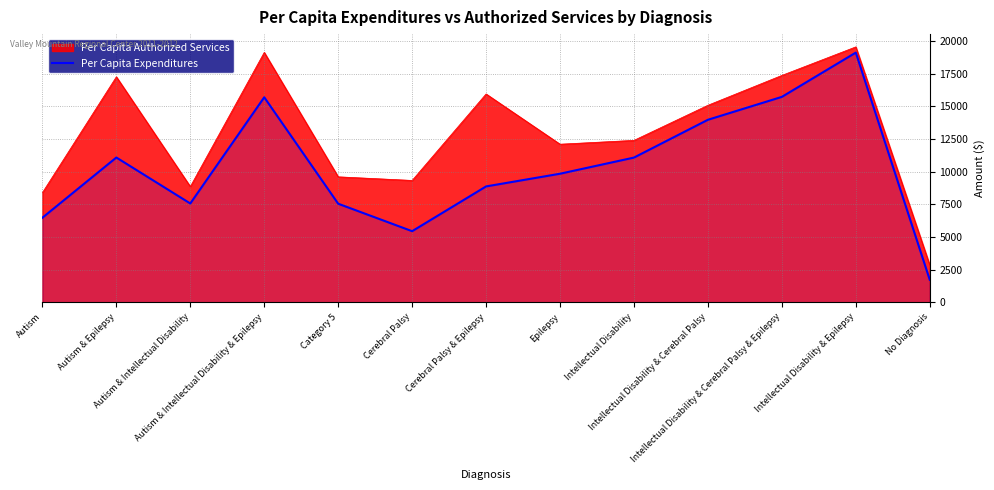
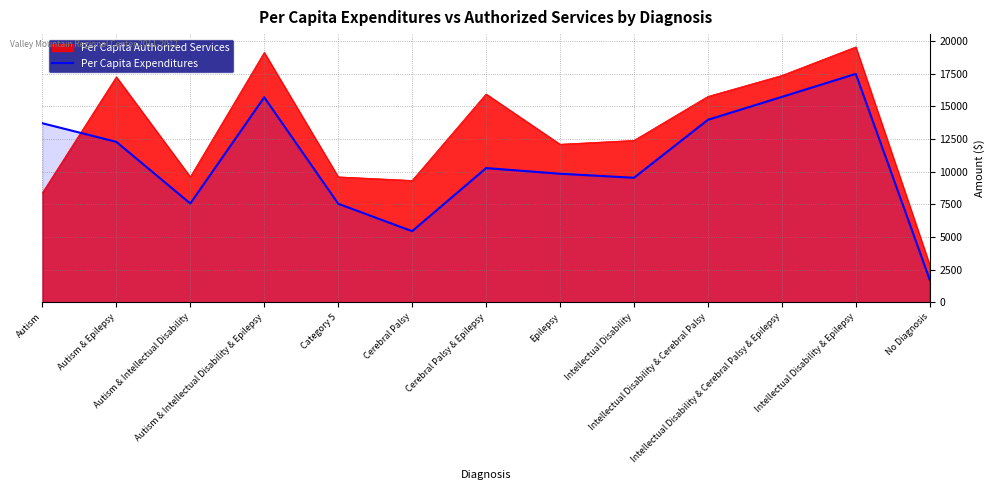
Per Capita Expenditures, Autism: 6500 -> 13700
Per Capita Expenditures, Autism & Epilepsy: 11100 -> 12300
Per Capita Authorized Services, Autism & Intellectual Disability: 8900 -> 9600
Per Capita Expenditures, Cerebral Palsy & Epilepsy: 8900 -> 10300
Per Capita Expenditures, Intellectual Disability: 11100 -> 9500
Per Capita Authorized Services, Intellectual Disability & Cerebral Palsy: 15100 -> 15800
Per Capita Expenditures, Intellectual Disability & Epilepsy: 19100 -> 17500
